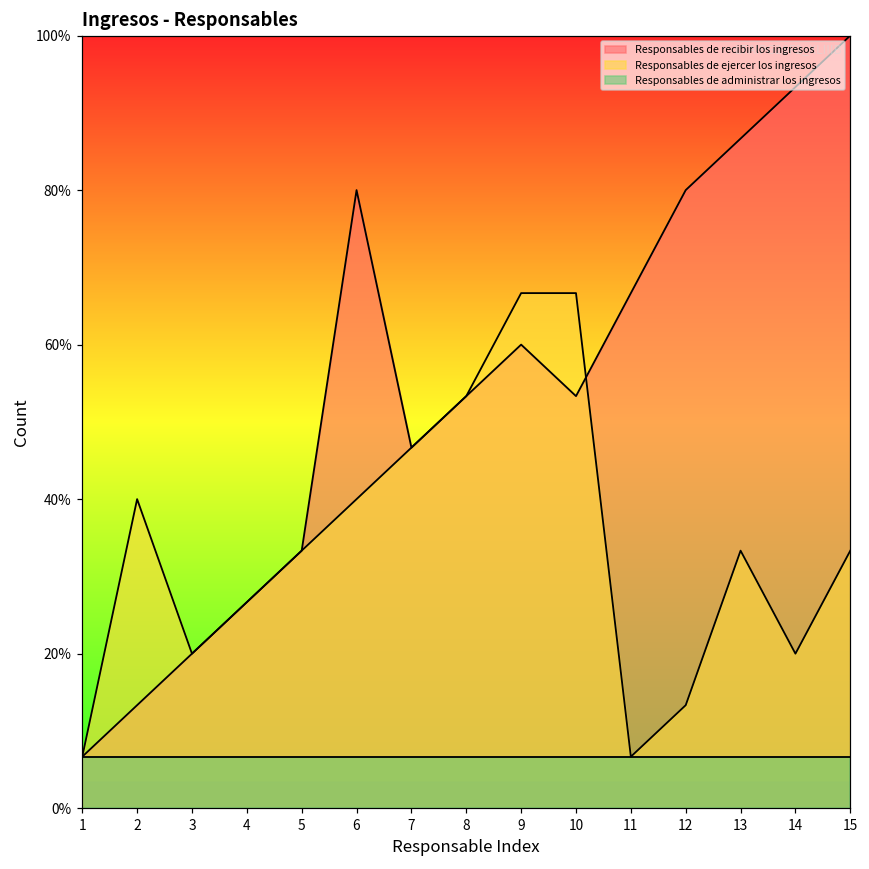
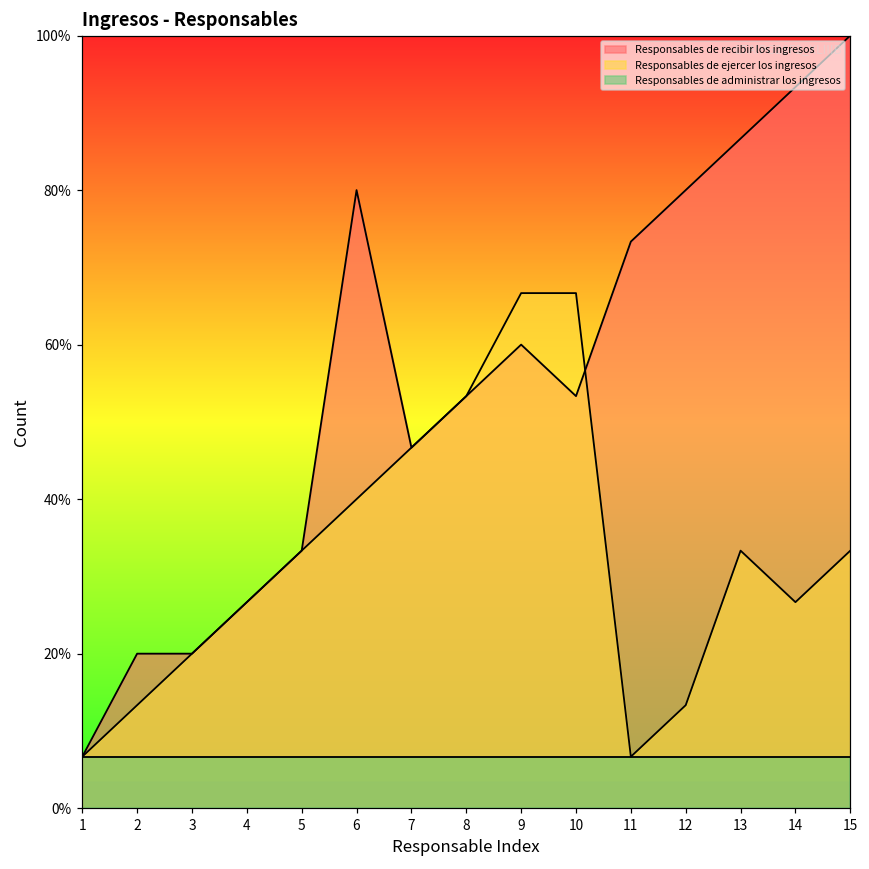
Responsables de recibir los ingresos, 2: 13% -> 20%
Responsables de ejercer los ingresos, 2: 40% -> 13%
Responsables de recibir los ingresos, 11: 67% -> 73%
Responsables de ejercer los ingresos, 14: 20% -> 27%
